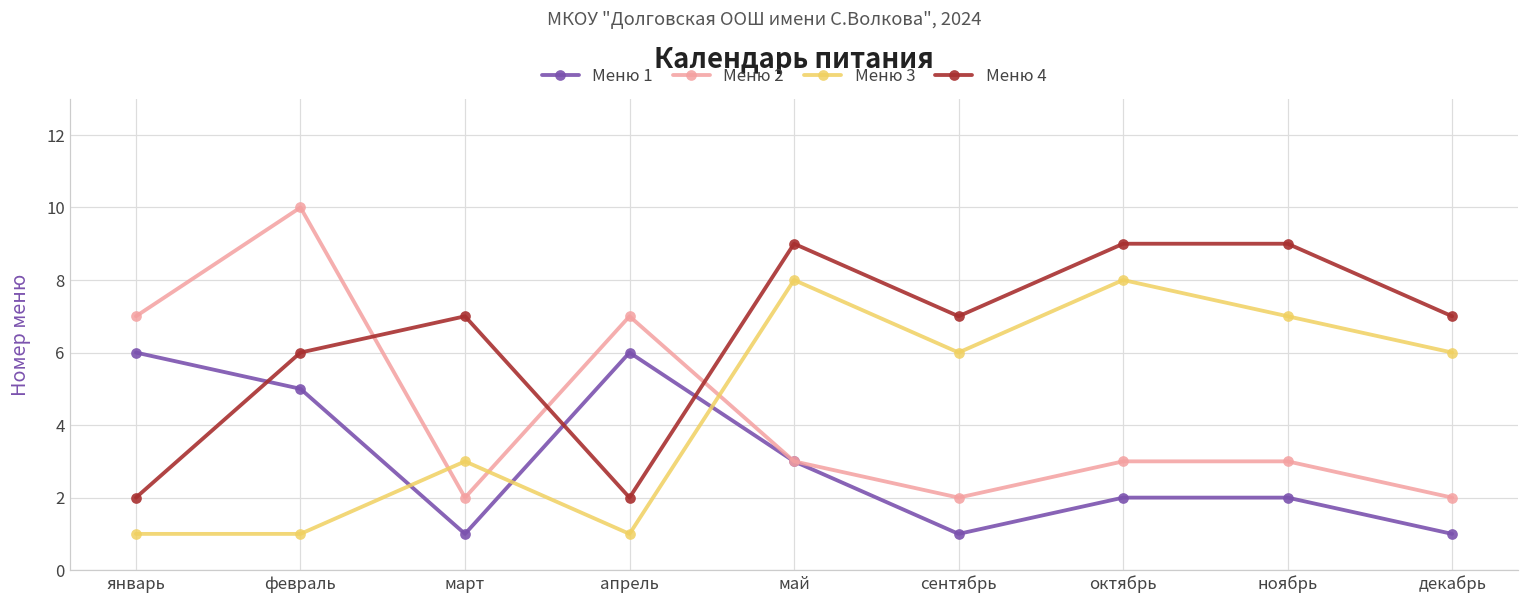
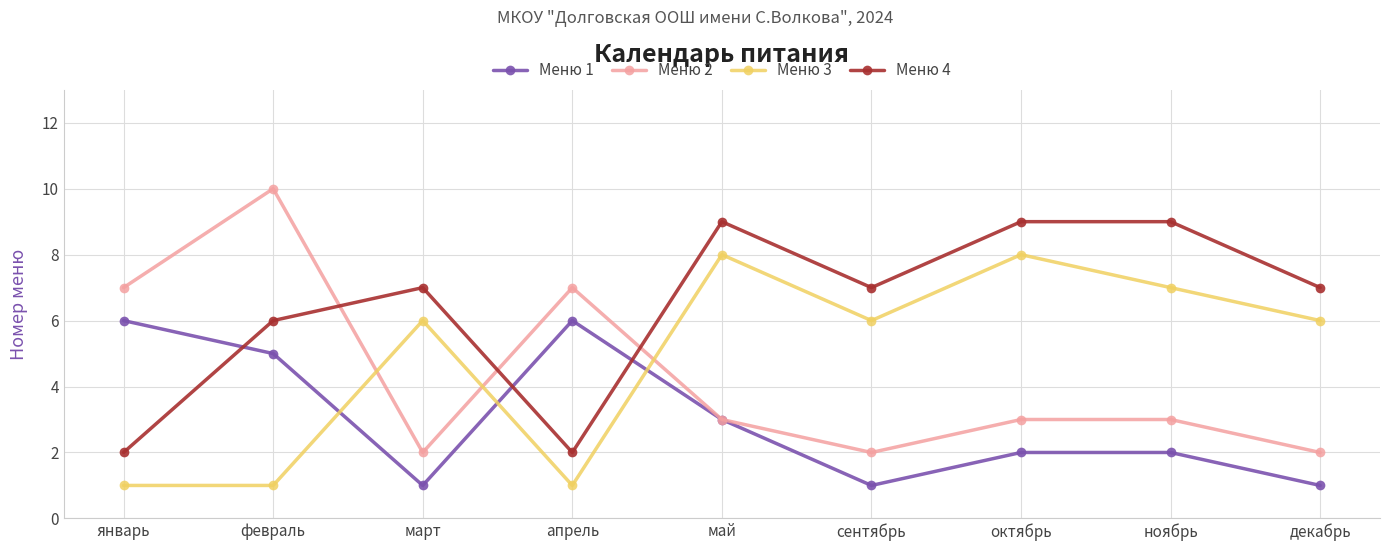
Меню 3, март: 3 -> 6
